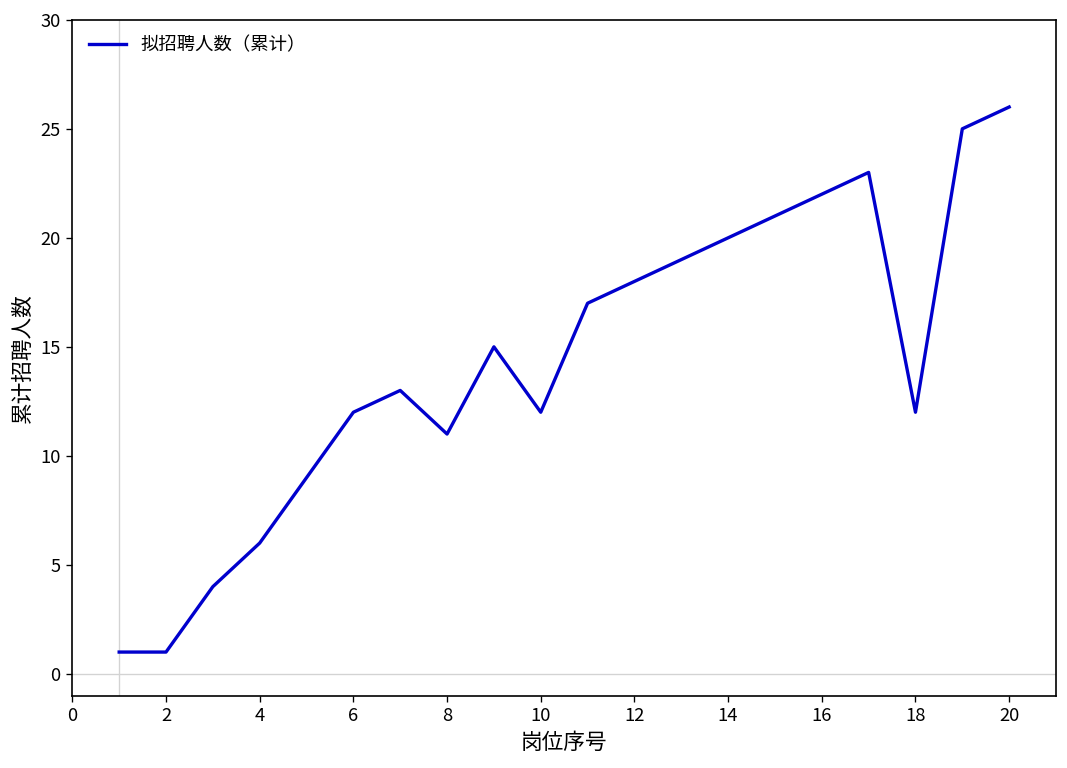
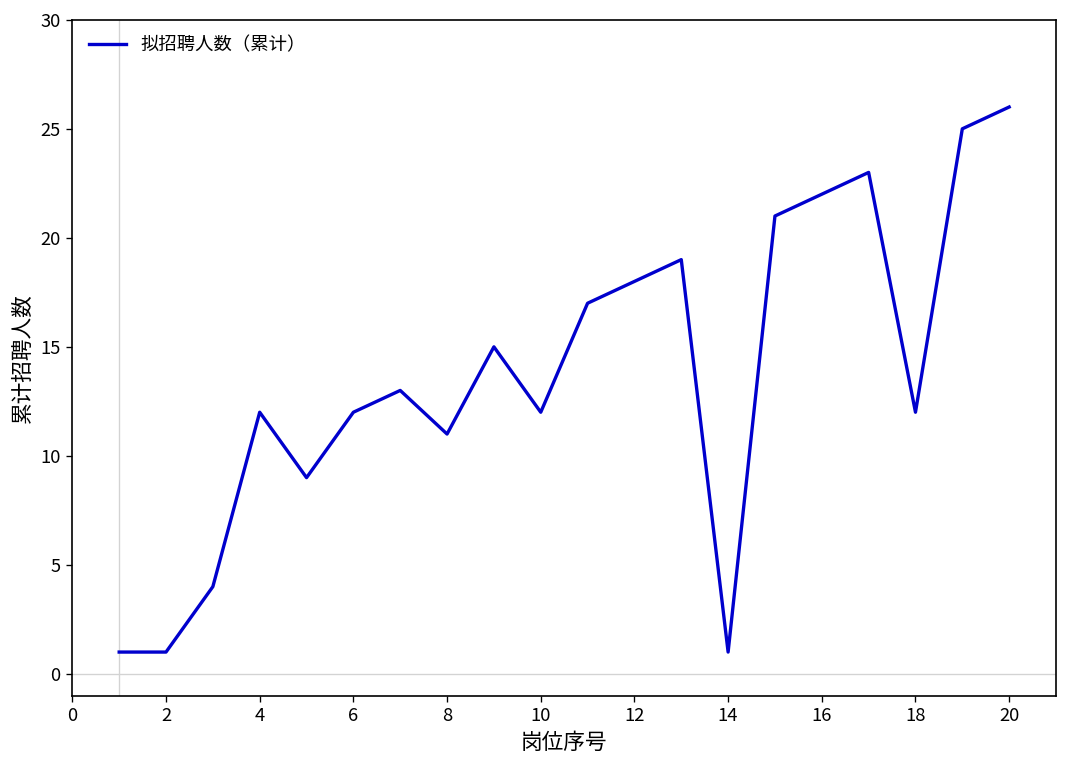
4: 6 -> 12
14: 20 -> 1
